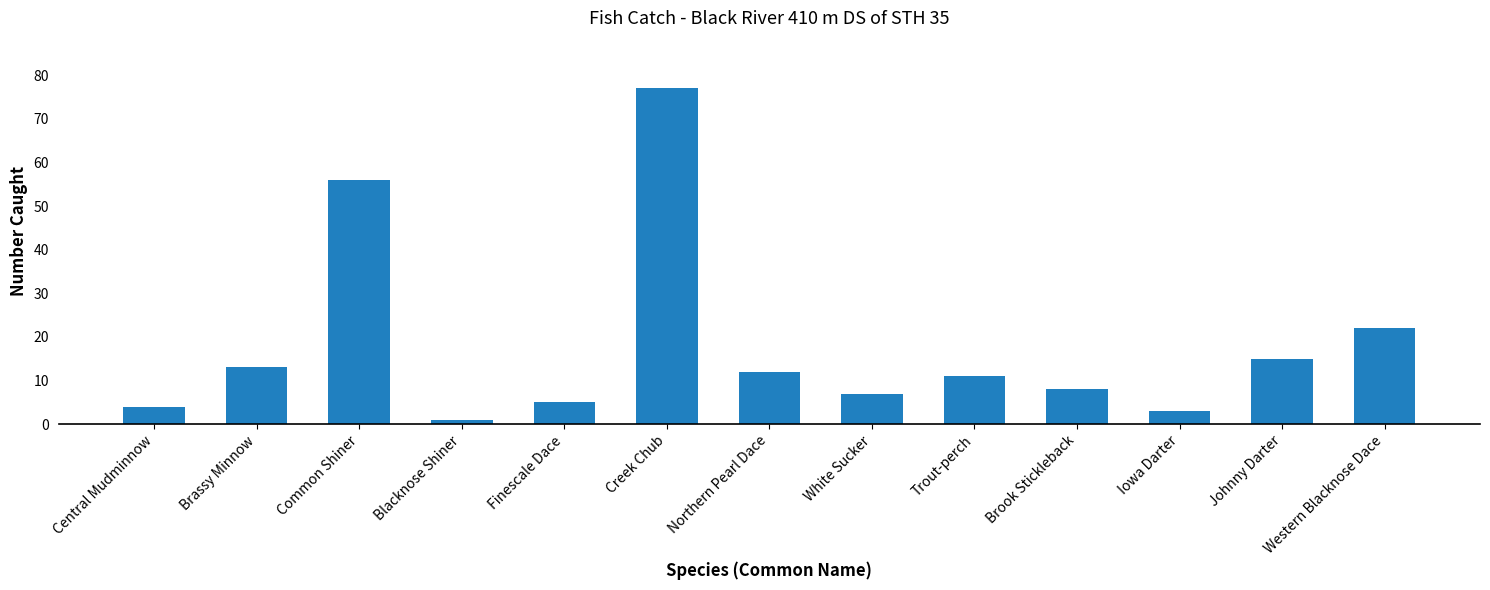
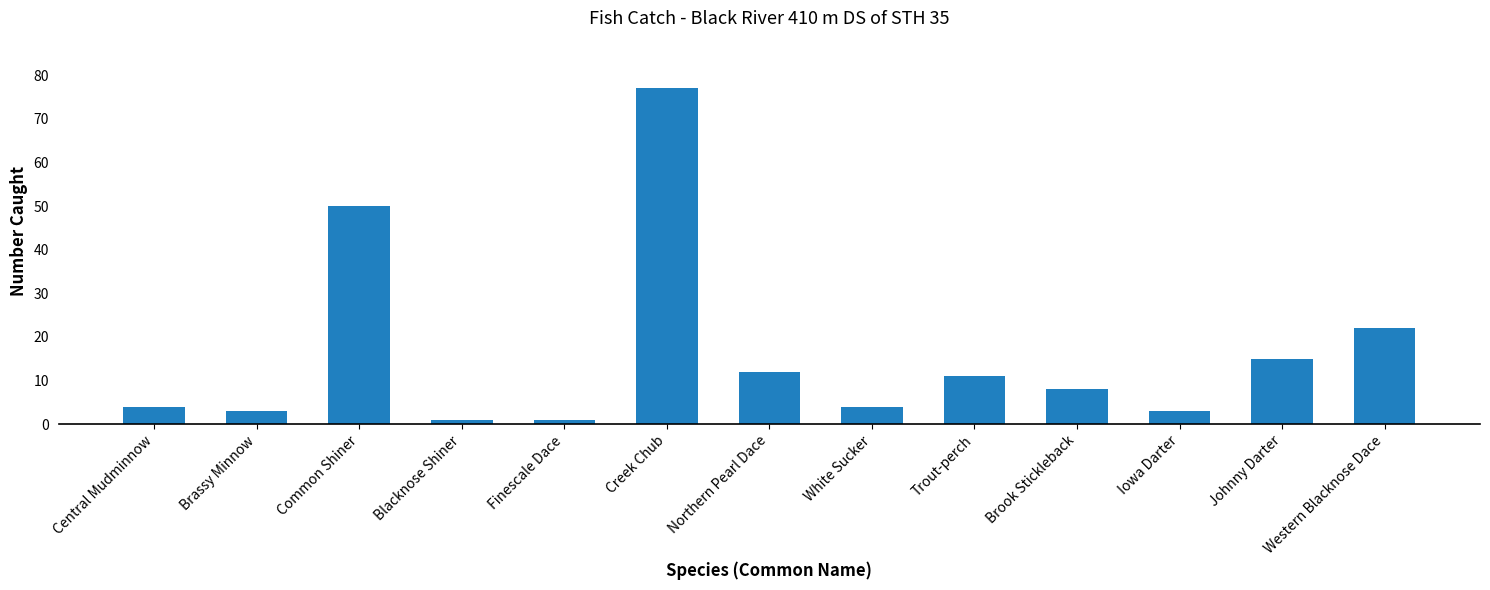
Brassy Minnow: 13 -> 3
Common Shiner: 56 -> 50
Finescale Dace: 5 -> 1
White Sucker: 7 -> 4
